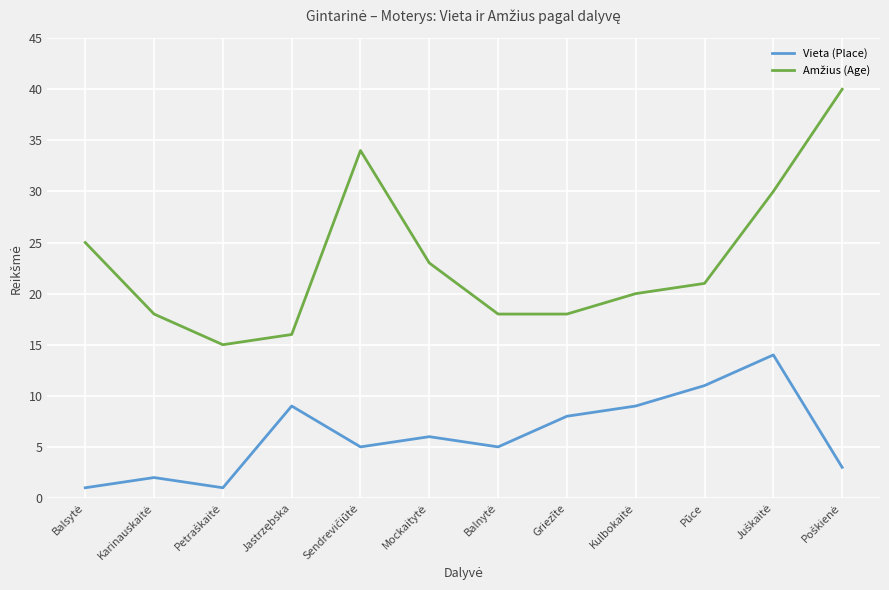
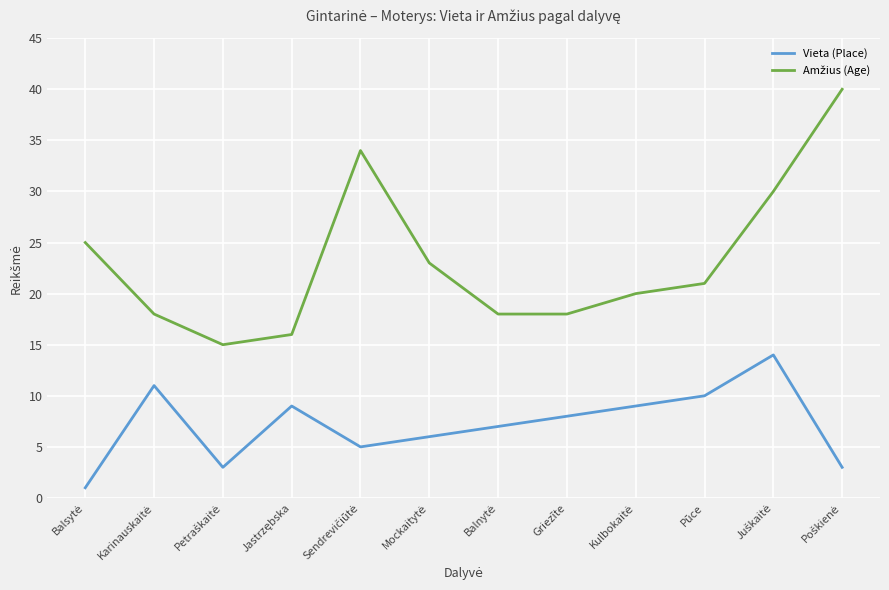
Vieta (Place), Karinauskaitė: 2 -> 11
Vieta (Place), Petraškaitė: 1 -> 3
Vieta (Place), Balnytė: 5 -> 7
Vieta (Place), Pūce: 11 -> 10
